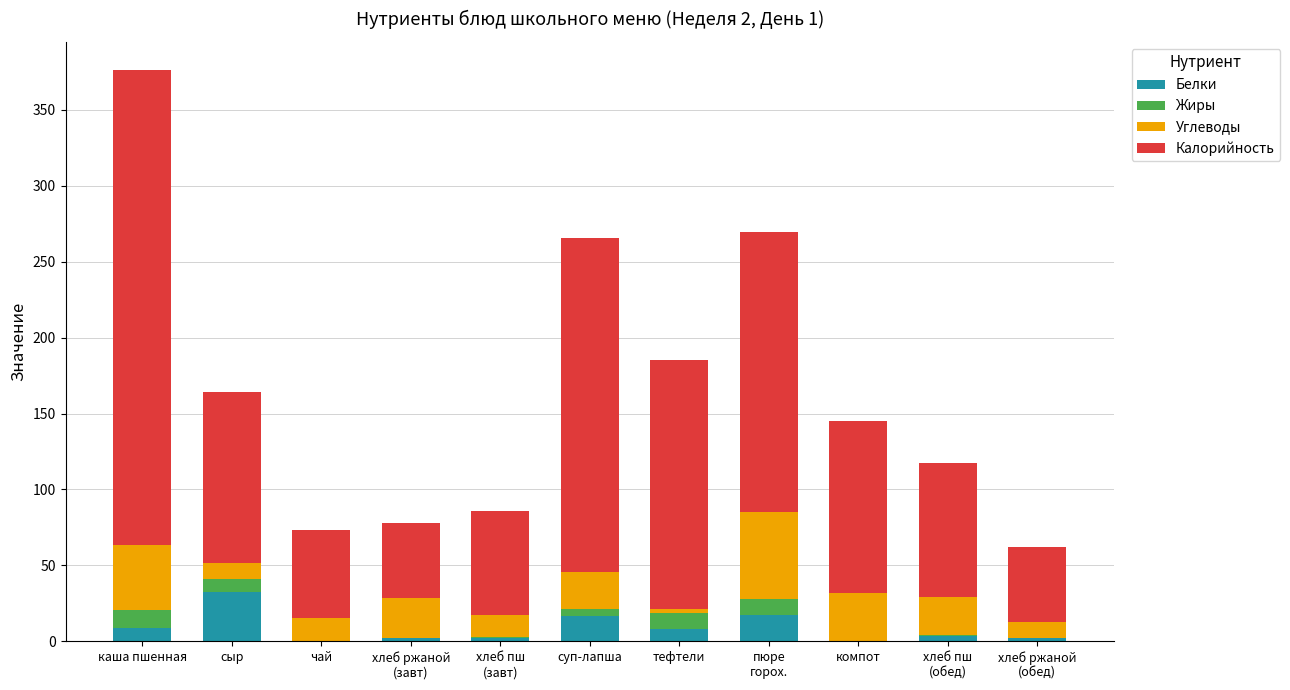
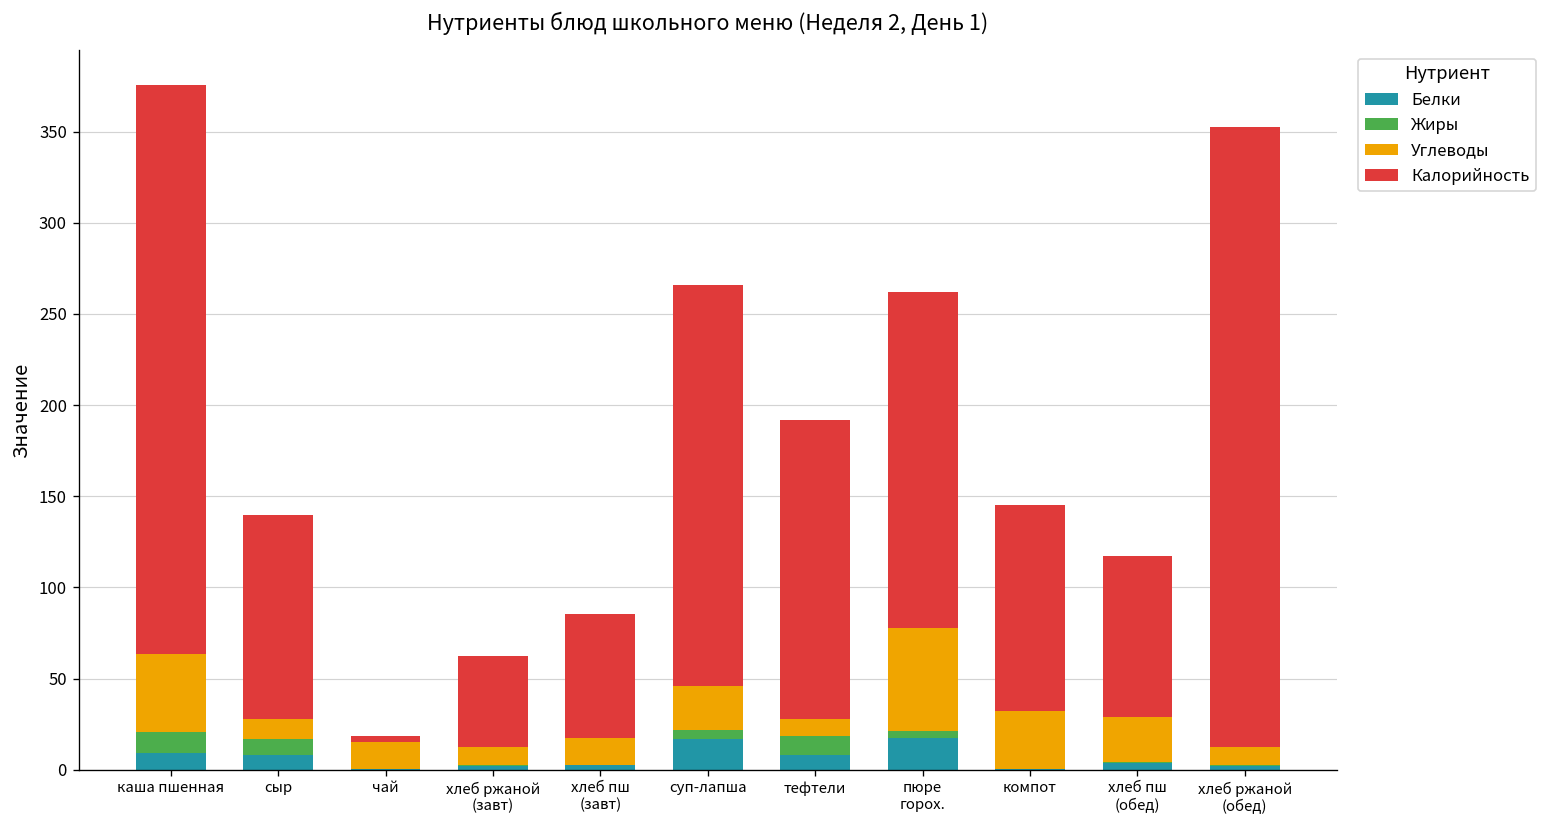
Белки, сыр: 33 -> 8
Калорийность, чай: 58 -> 3
Углеводы, хлеб ржаной (завт): 26 -> 10
Углеводы, тефтели: 3 -> 9
Жиры, пюре горох.: 11 -> 4
Калорийность, хлеб ржаной (обед): 50 -> 340
